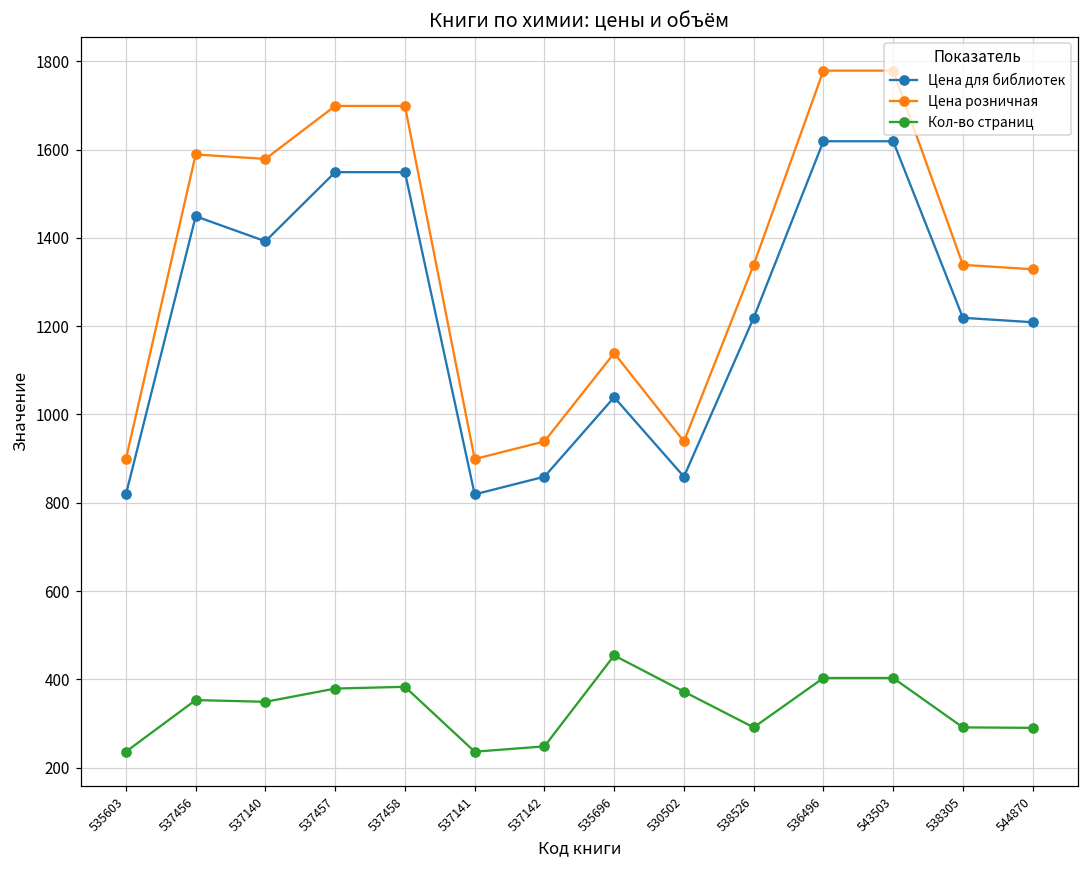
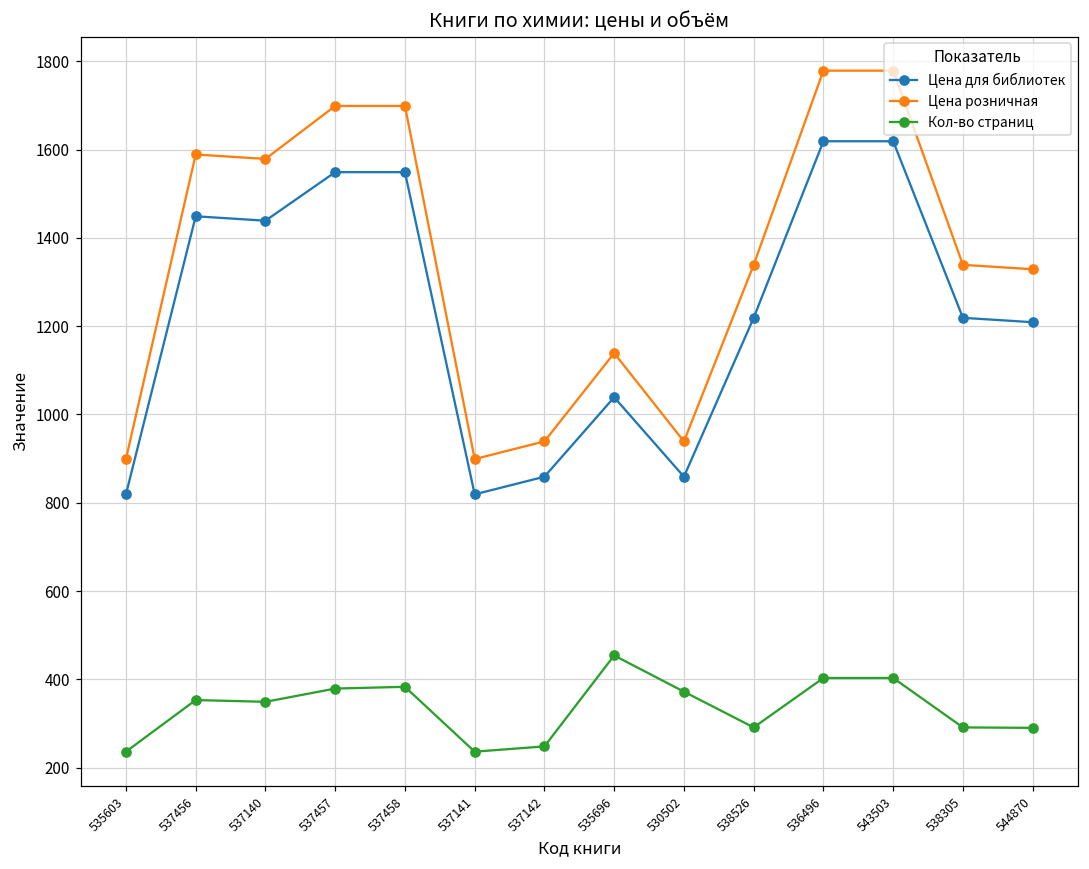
Цена для библиотек, 537140: 1390 -> 1440
